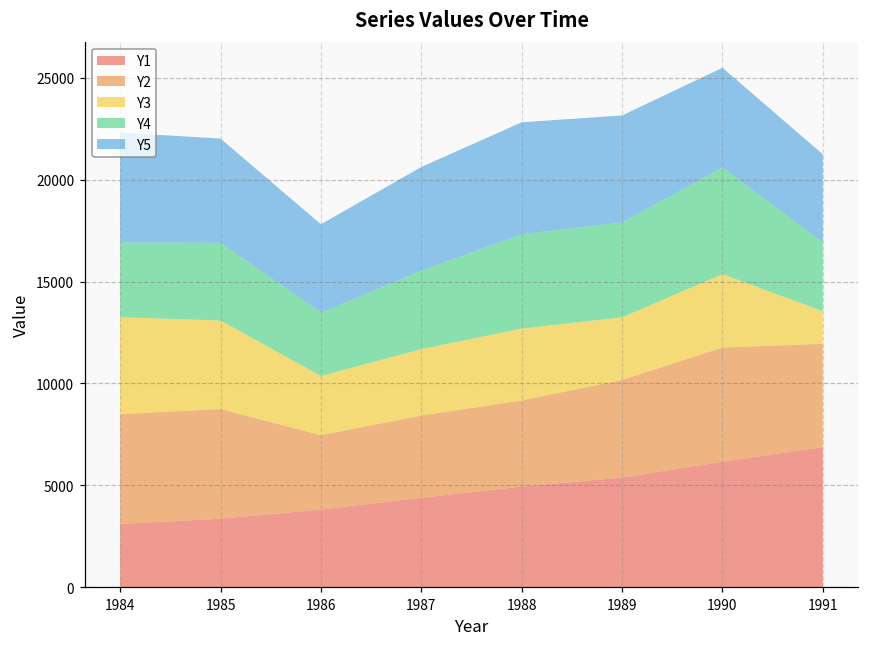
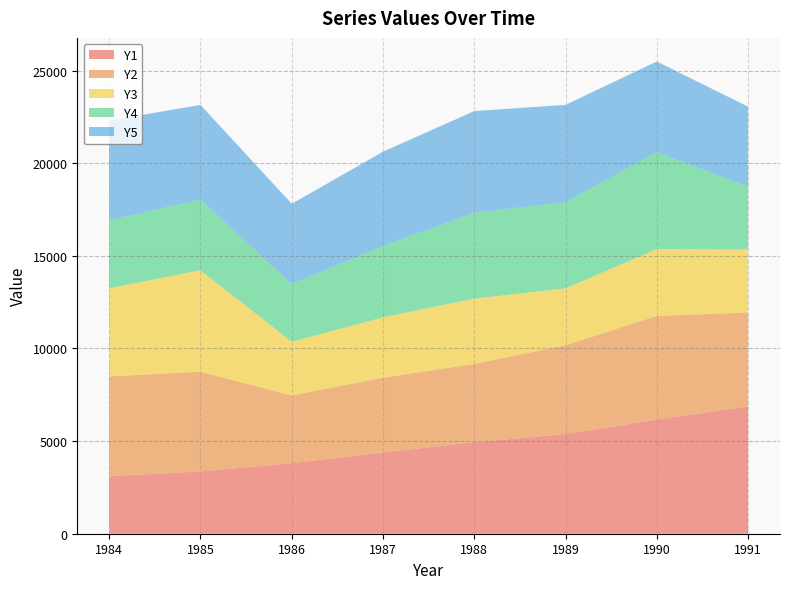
Y3, 1985: 4300 -> 5500
Y3, 1991: 1600 -> 3400
